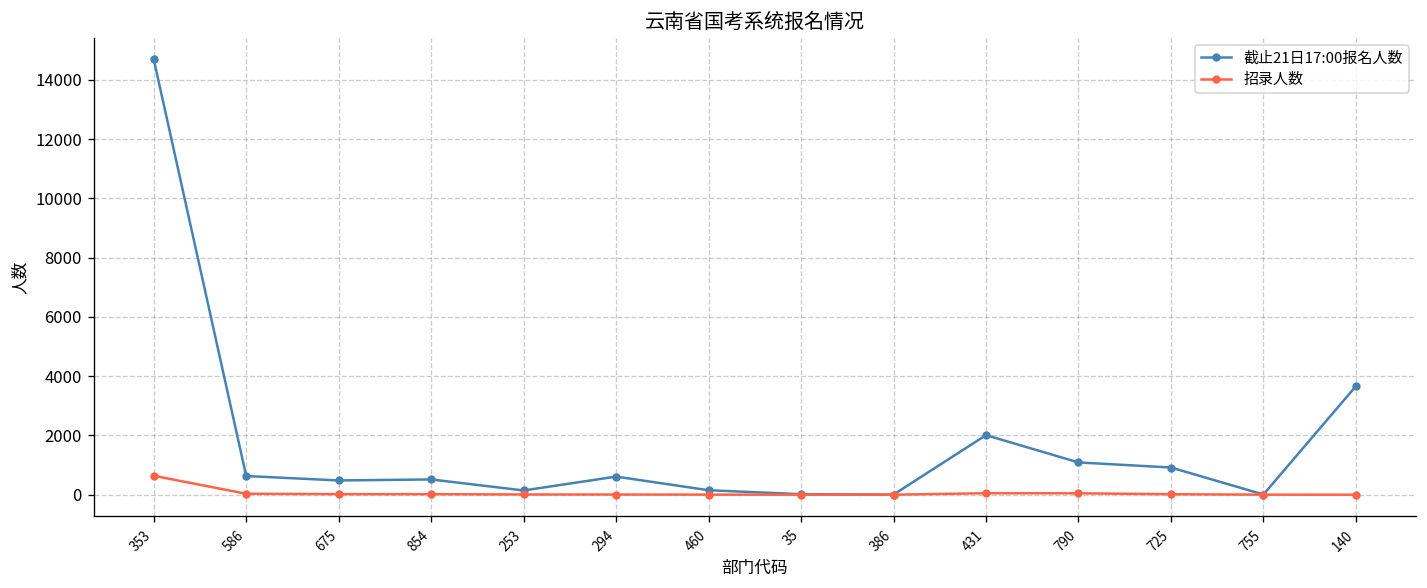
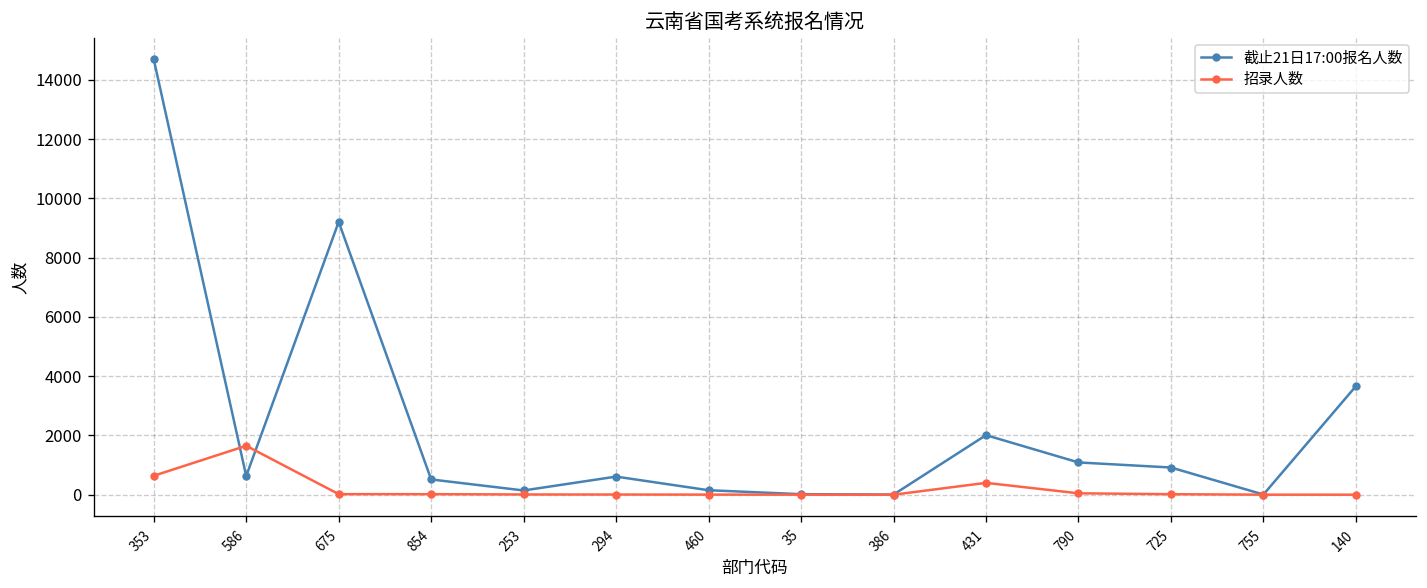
招录人数, 586: 0 -> 1700
截止21日17:00报名人数, 675: 500 -> 9200
招录人数, 431: 100 -> 400
